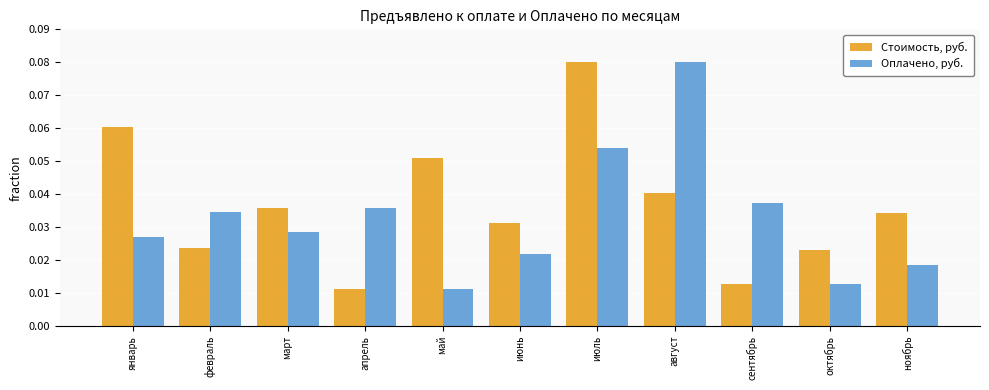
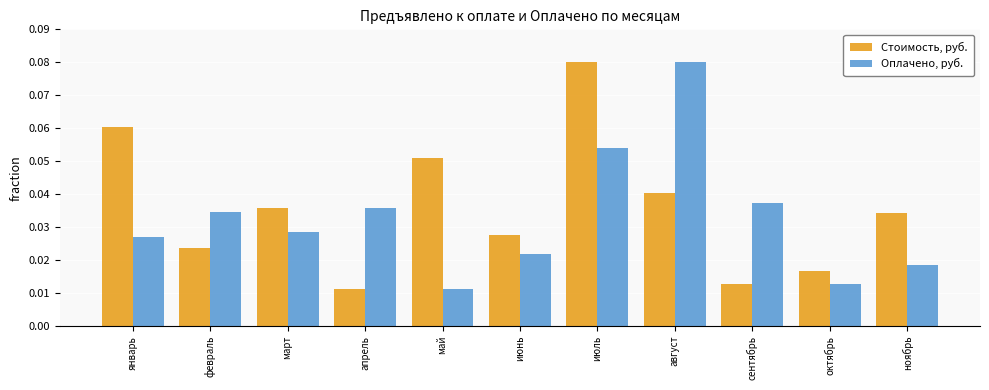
Стоимость, руб., июнь: 0.031 -> 0.028
Стоимость, руб., октябрь: 0.023 -> 0.017
